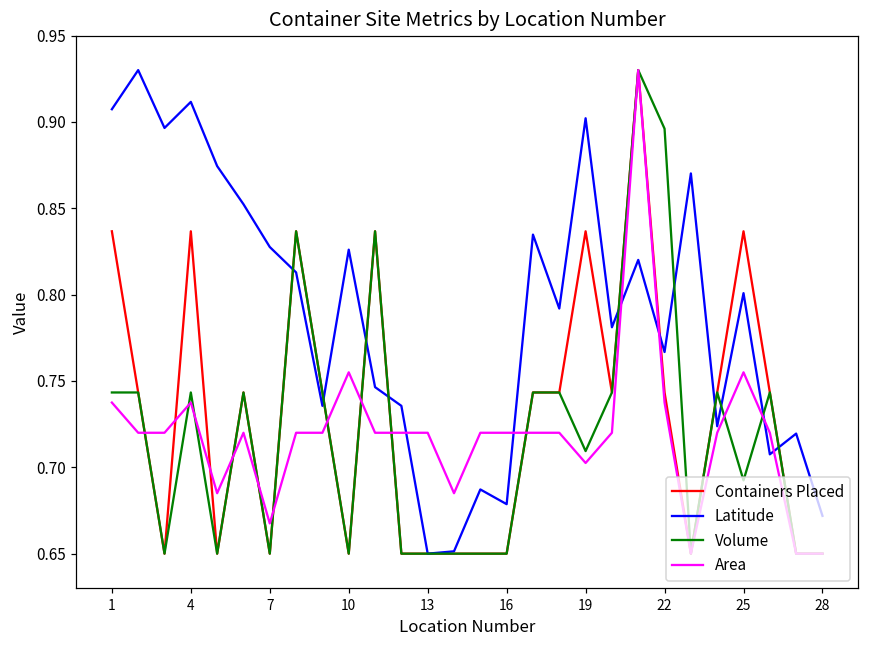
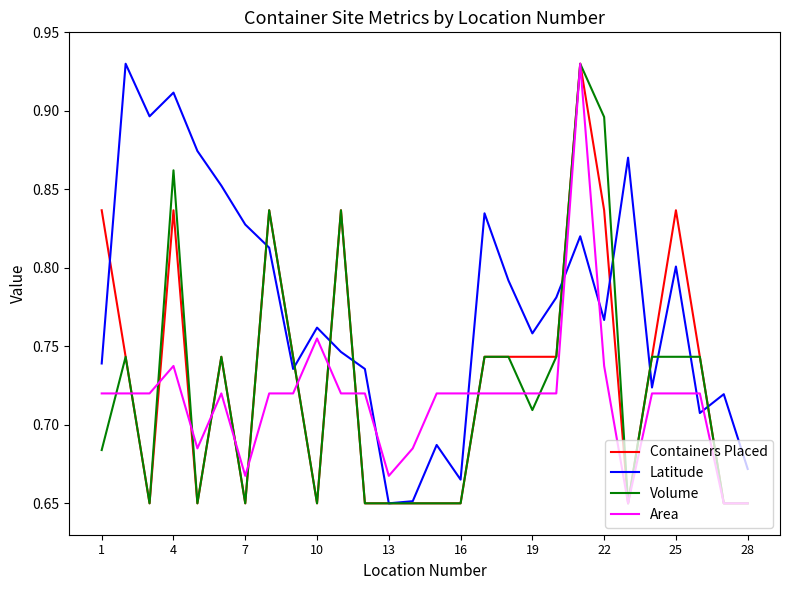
Latitude, 1: 0.907 -> 0.739
Volume, 1: 0.743 -> 0.684
Area, 1: 0.738 -> 0.720
Volume, 4: 0.743 -> 0.862
Latitude, 10: 0.826 -> 0.762
Area, 13: 0.720 -> 0.668
Latitude, 16: 0.679 -> 0.665
Containers Placed, 19: 0.837 -> 0.743
Latitude, 19: 0.902 -> 0.758
Area, 19: 0.703 -> 0.720
Containers Placed, 22: 0.743 -> 0.837
Volume, 25: 0.692 -> 0.743
Area, 25: 0.755 -> 0.720
